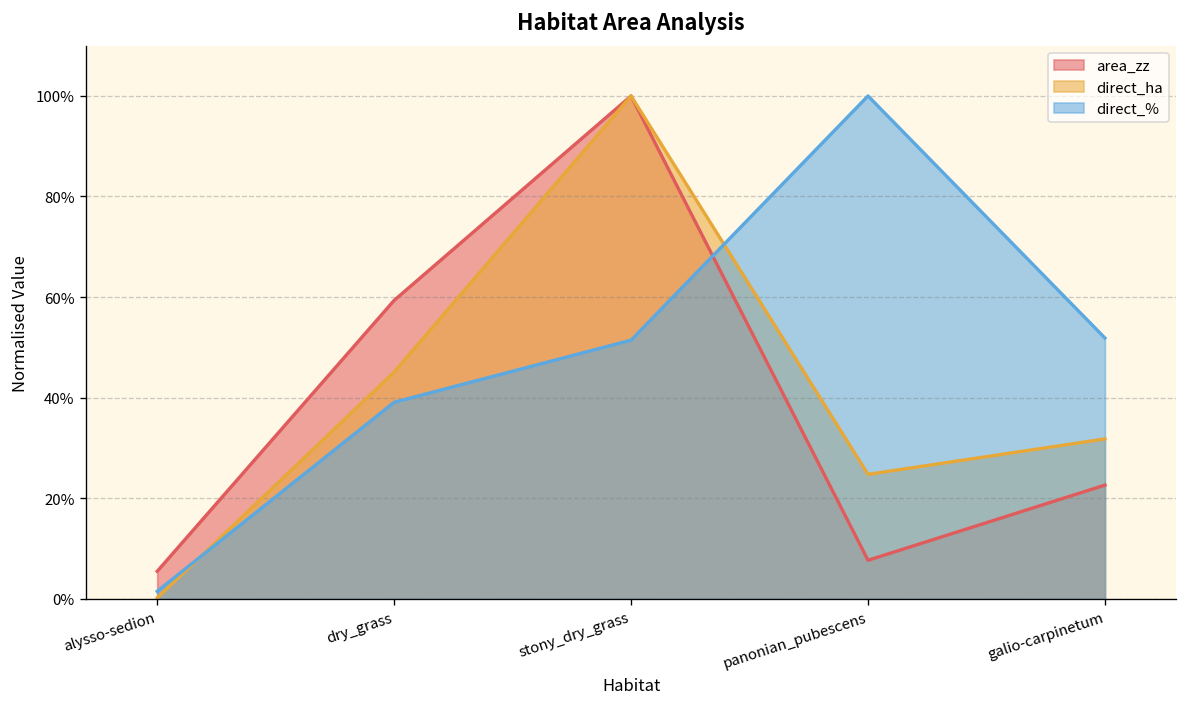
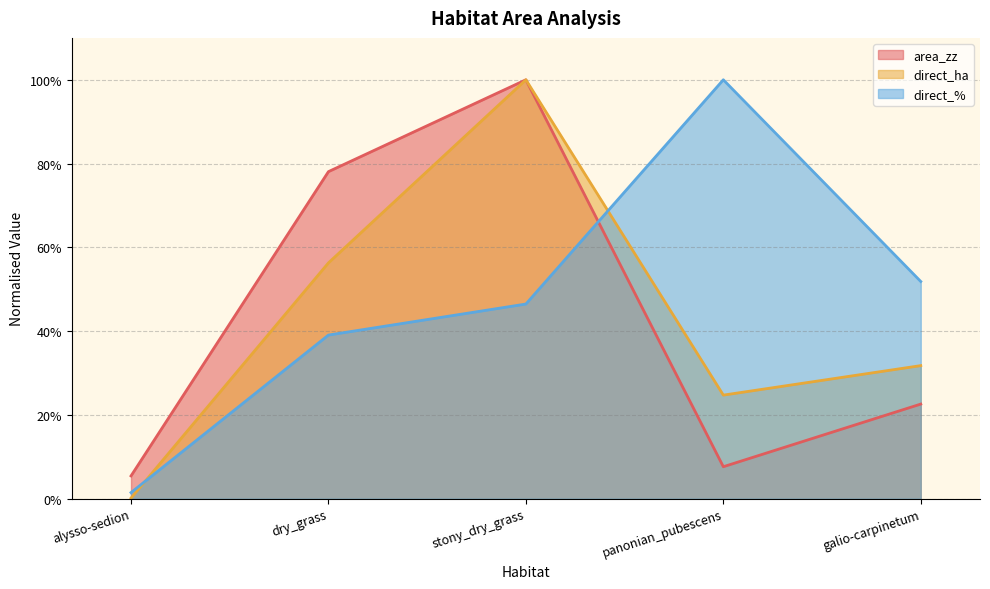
area_zz, dry_grass: 59% -> 78%
direct_ha, dry_grass: 45% -> 56%
direct_%, stony_dry_grass: 51% -> 46%
